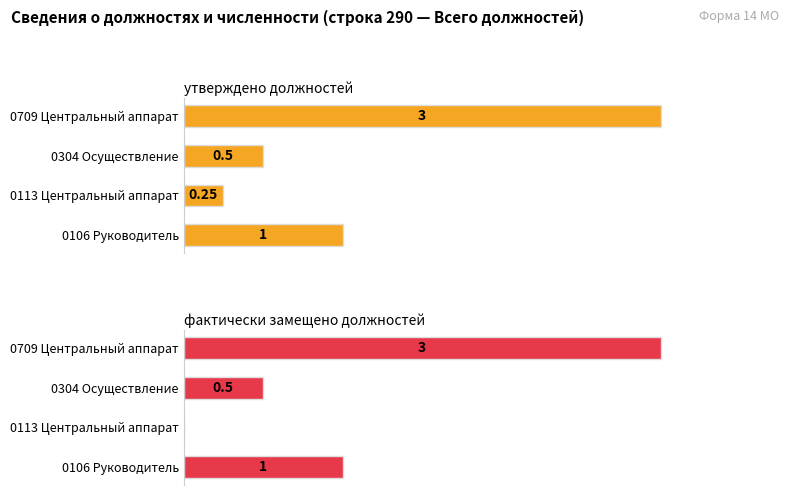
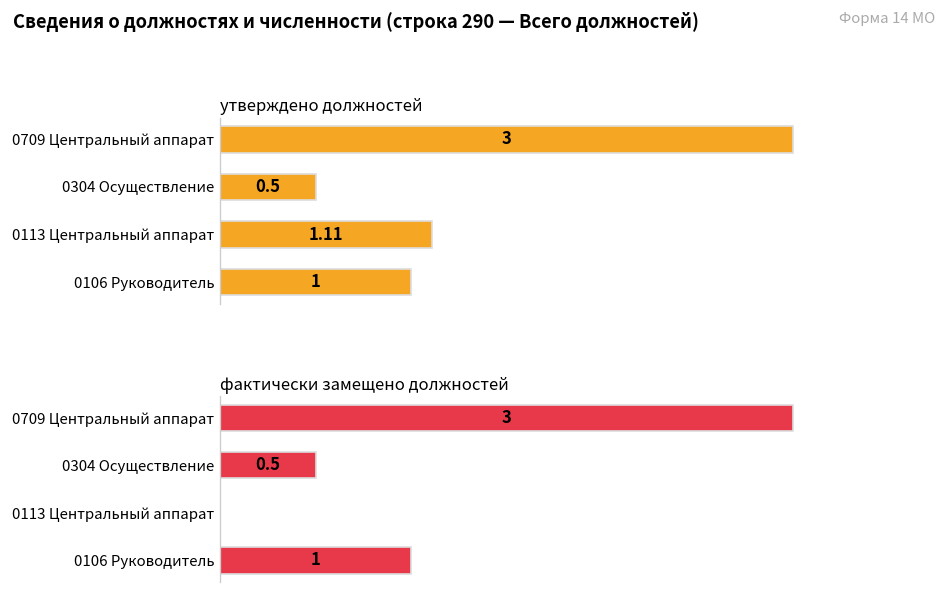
утверждено должностей, 0113 Центральный аппарат: 0.25 -> 1.11
